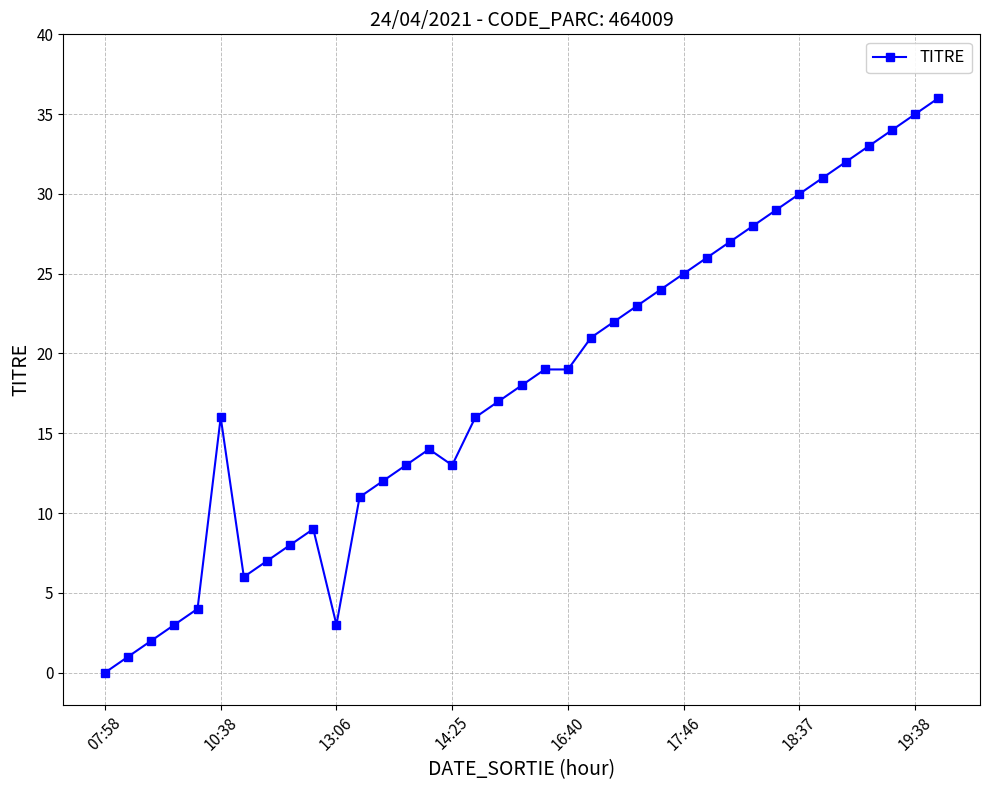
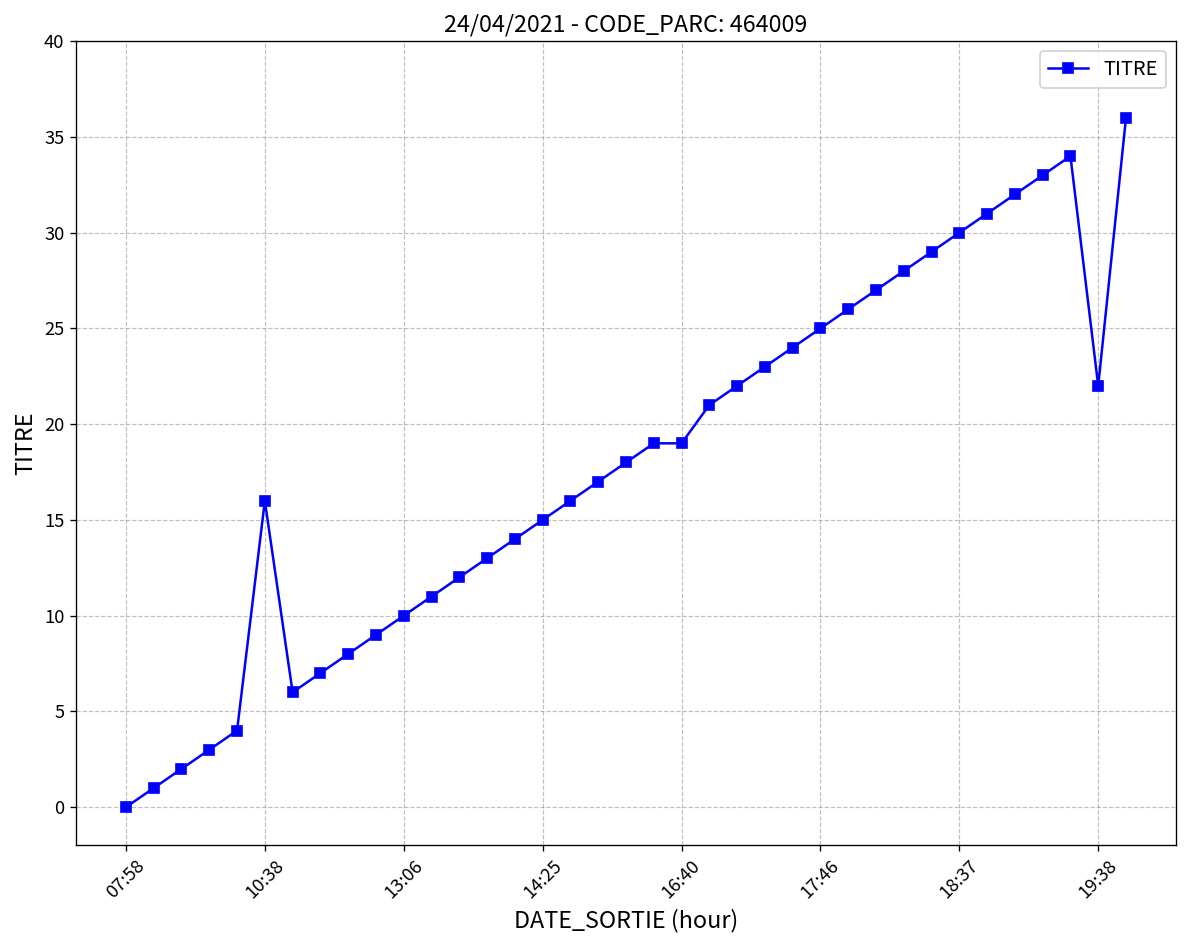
13:06: 3 -> 10
14:25: 13 -> 15
19:38: 35 -> 22
